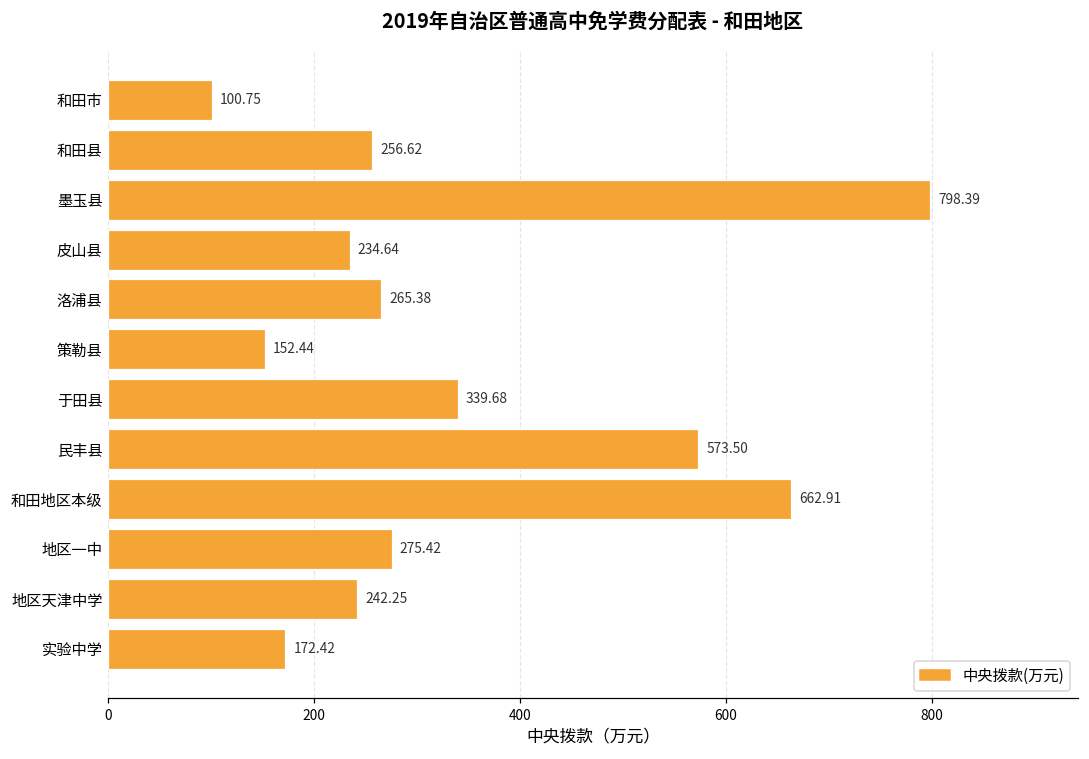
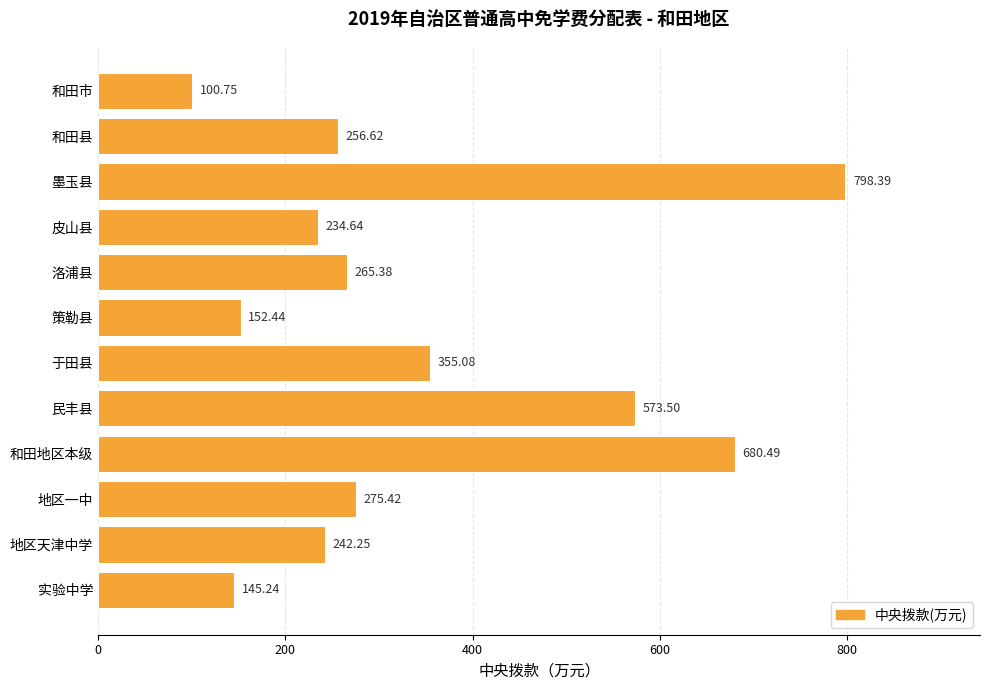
于田县: 339.68 -> 355.08
和田地区本级: 662.91 -> 680.49
实验中学: 172.42 -> 145.24
